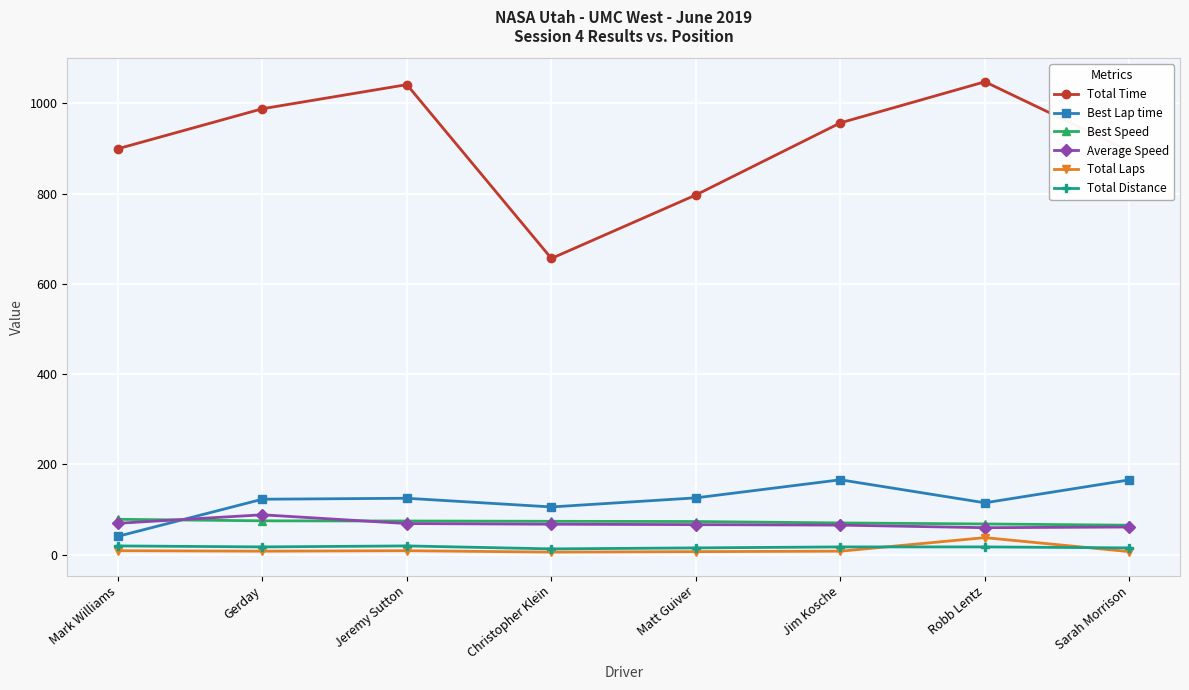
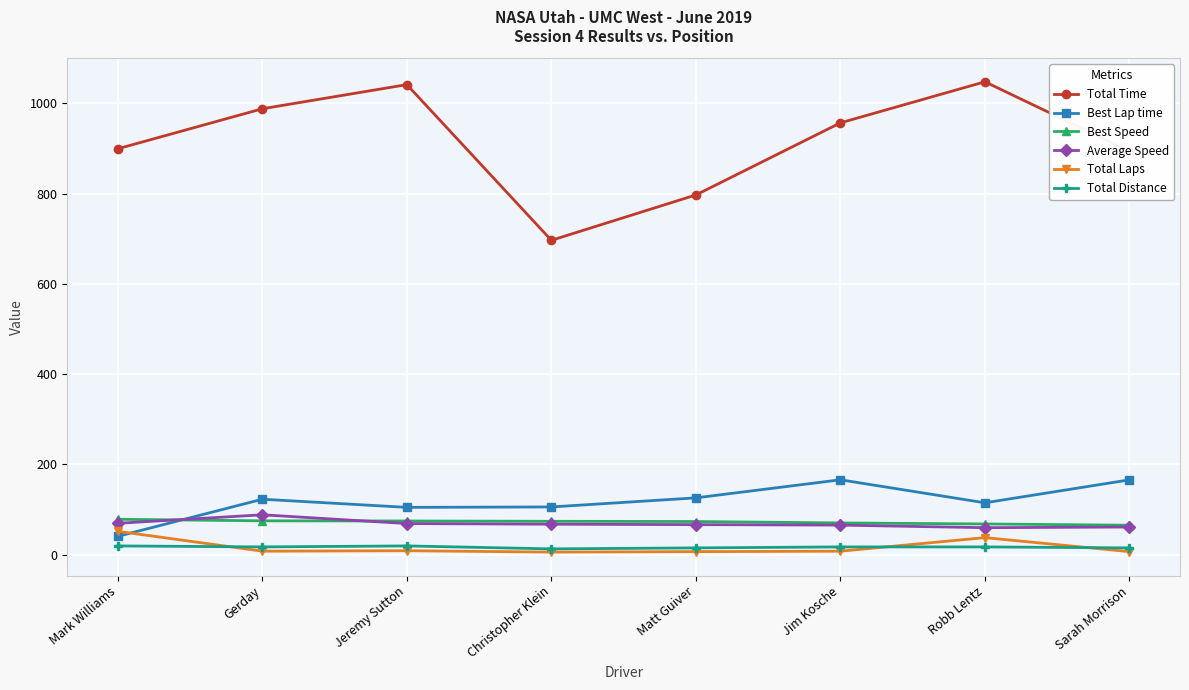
Total Laps, Mark Williams: 10 -> 50
Best Lap time, Jeremy Sutton: 130 -> 110
Total Time, Christopher Klein: 660 -> 700
